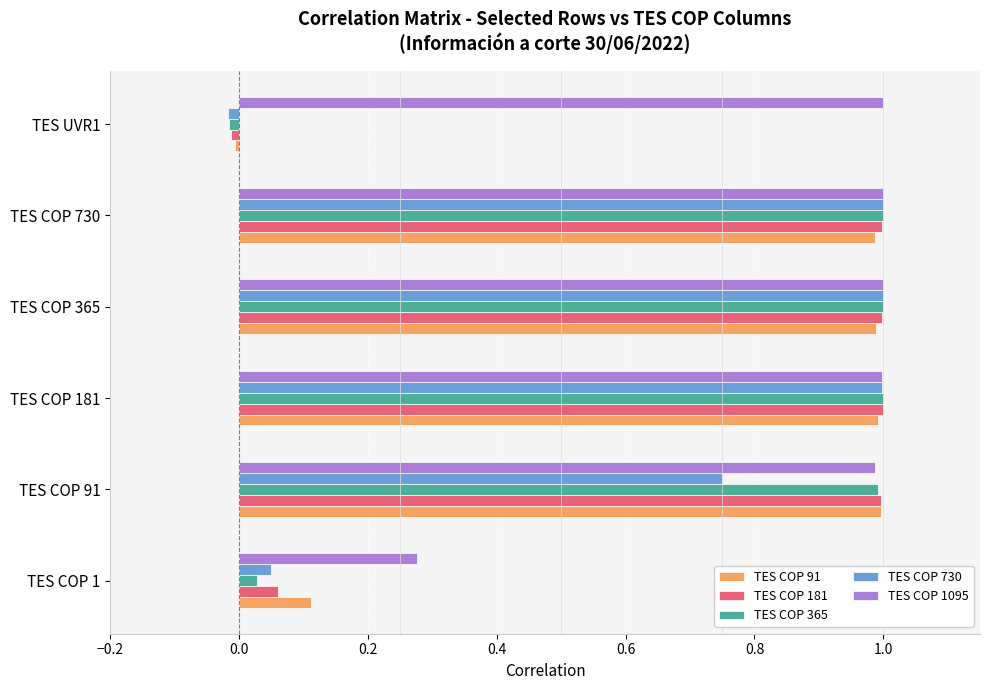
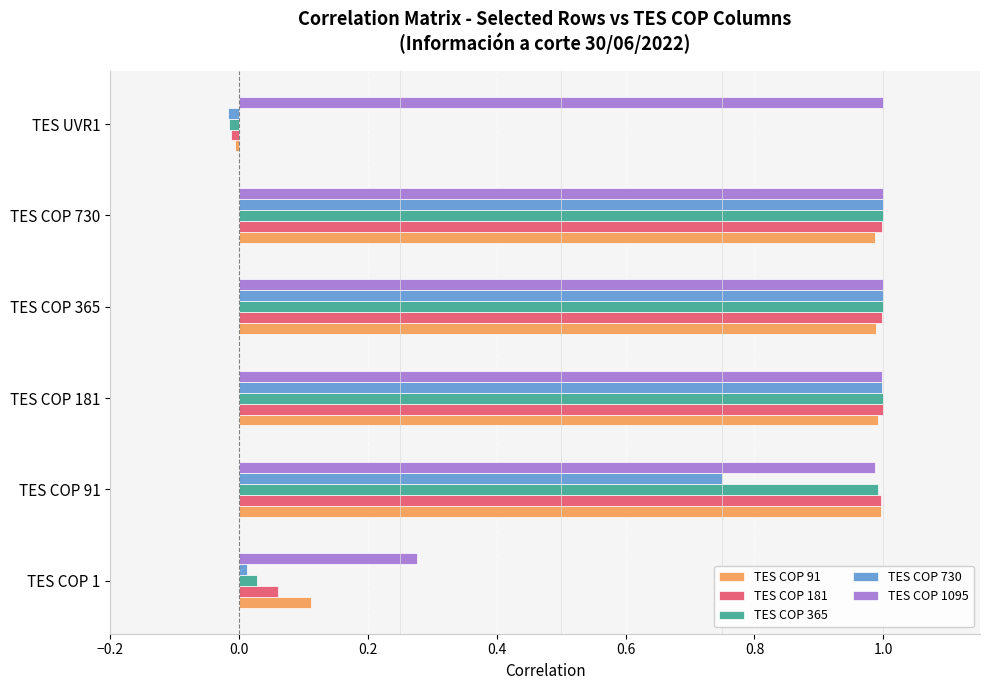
TES COP 730, TES COP 1: 0.05 -> 0.01
